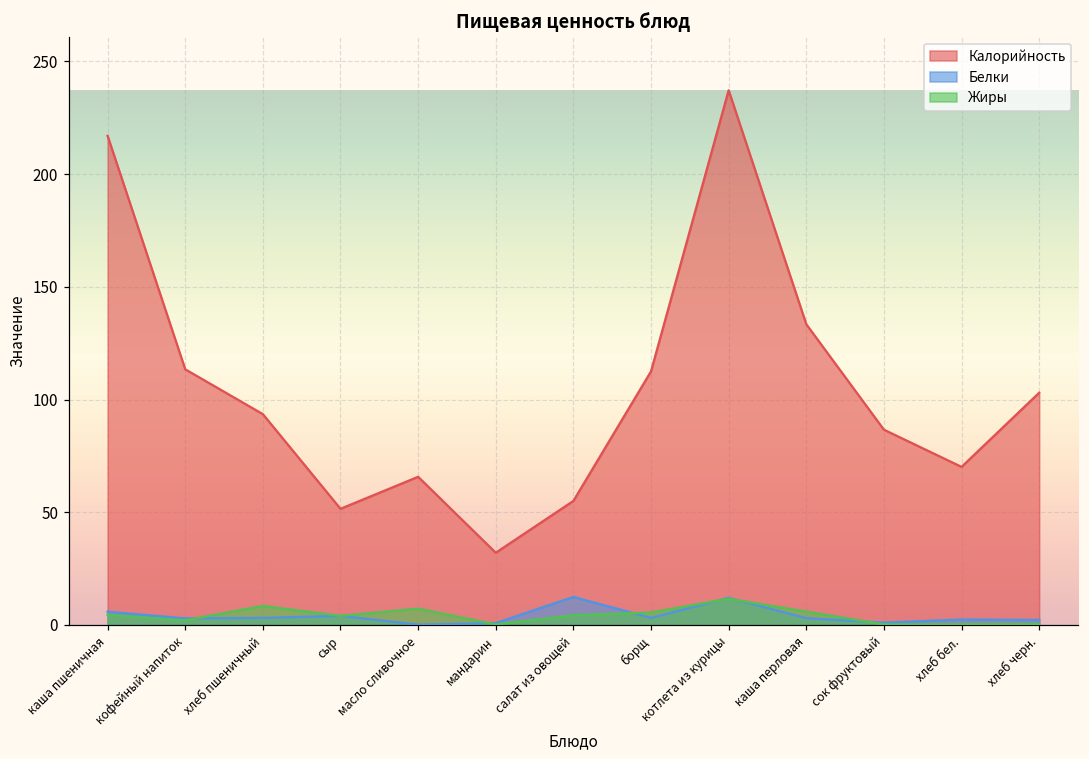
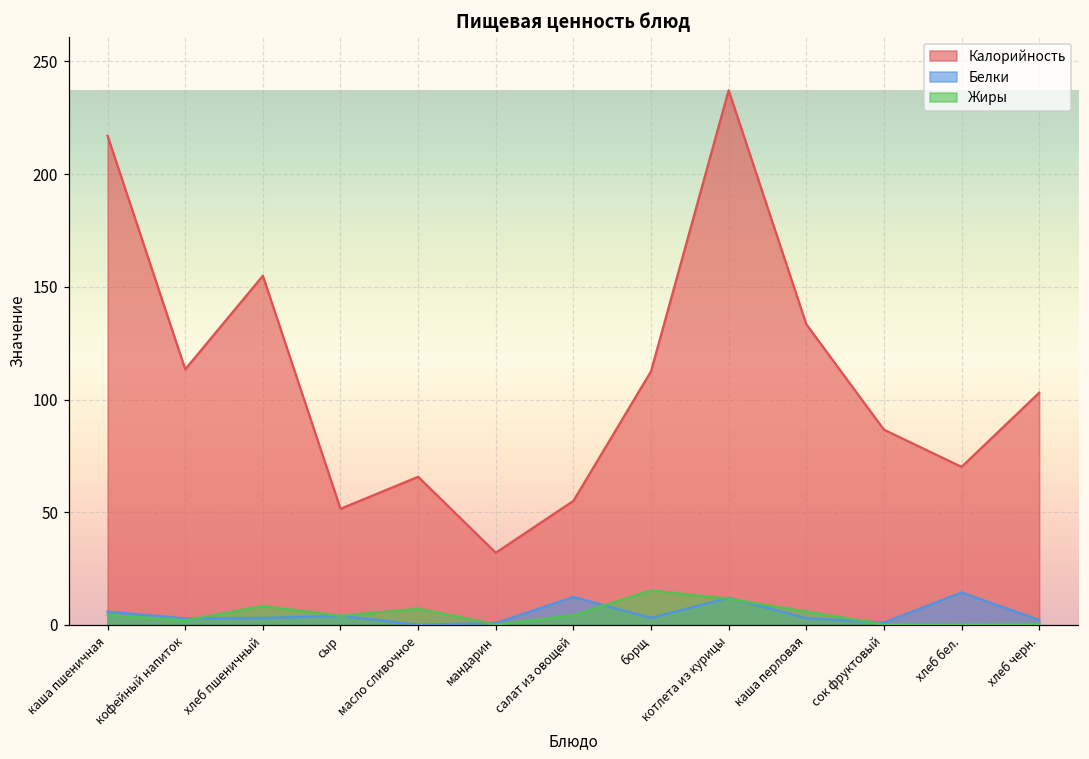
Калорийность, хлеб пшеничный: 94 -> 155
Жиры, борщ: 6 -> 15
Белки, хлеб бел.: 2 -> 14
